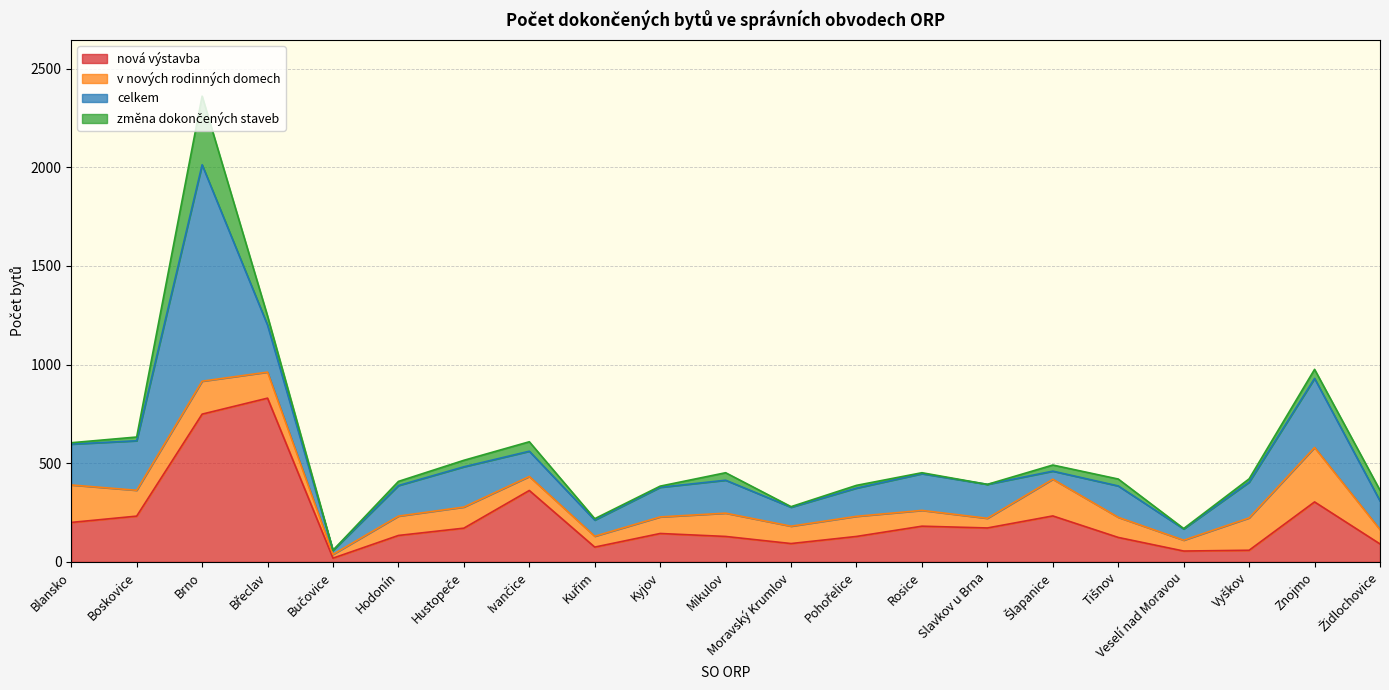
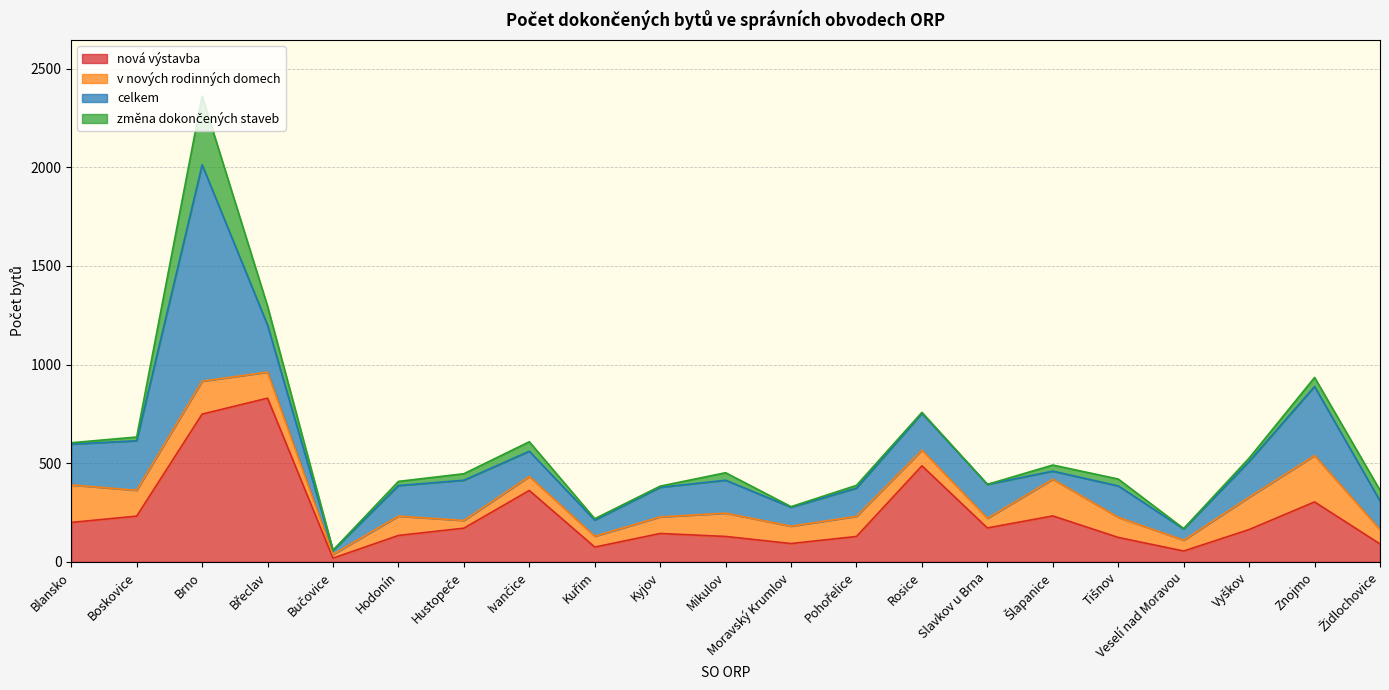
změna dokončených staveb, Břeclav: 50 -> 100
v nových rodinných domech, Hustopeče: 110 -> 40
nová výstavba, Rosice: 180 -> 490
nová výstavba, Vyškov: 60 -> 160
v nových rodinných domech, Znojmo: 280 -> 240
